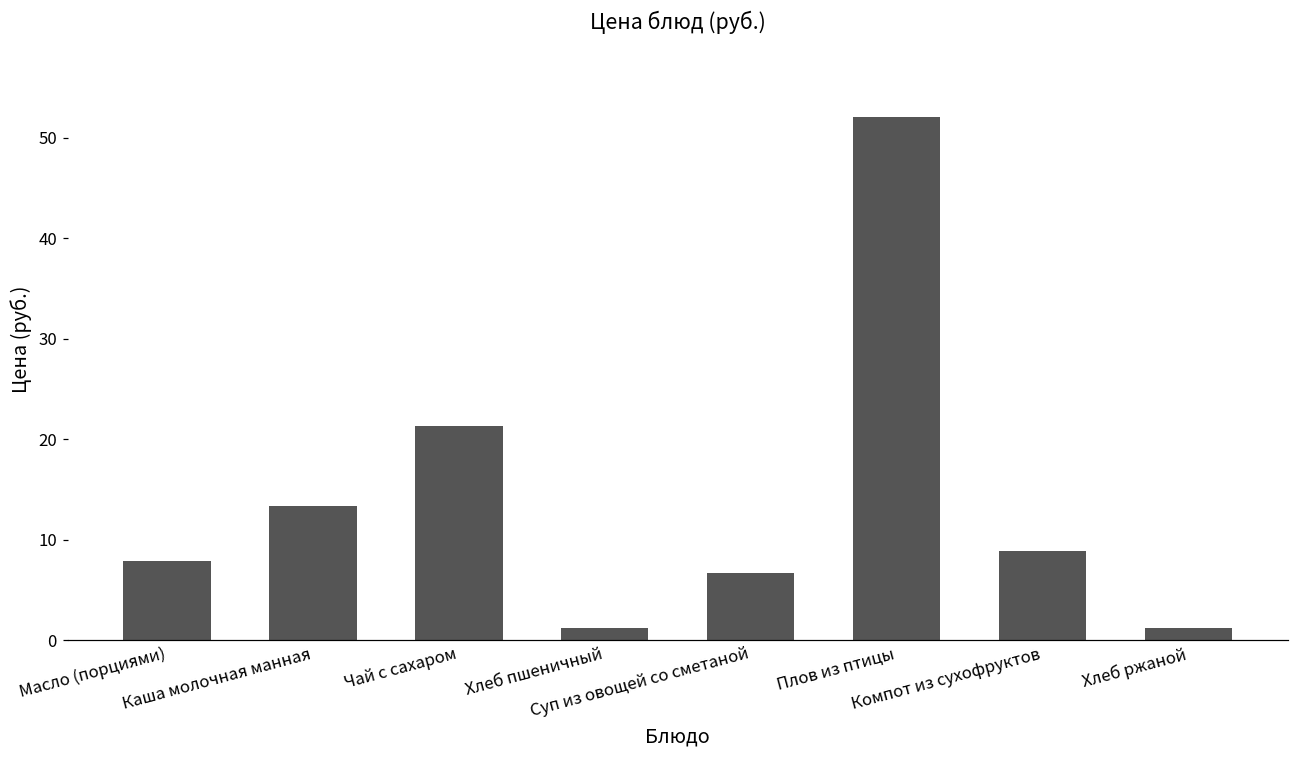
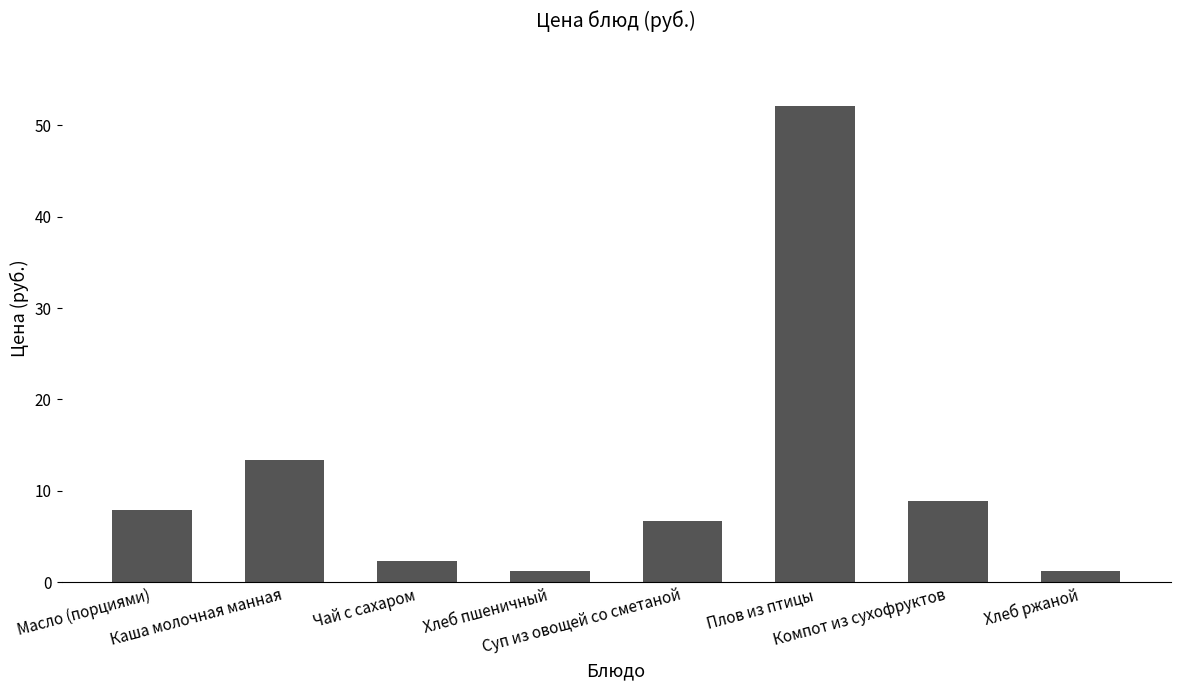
Чай с сахаром: 21 -> 2
